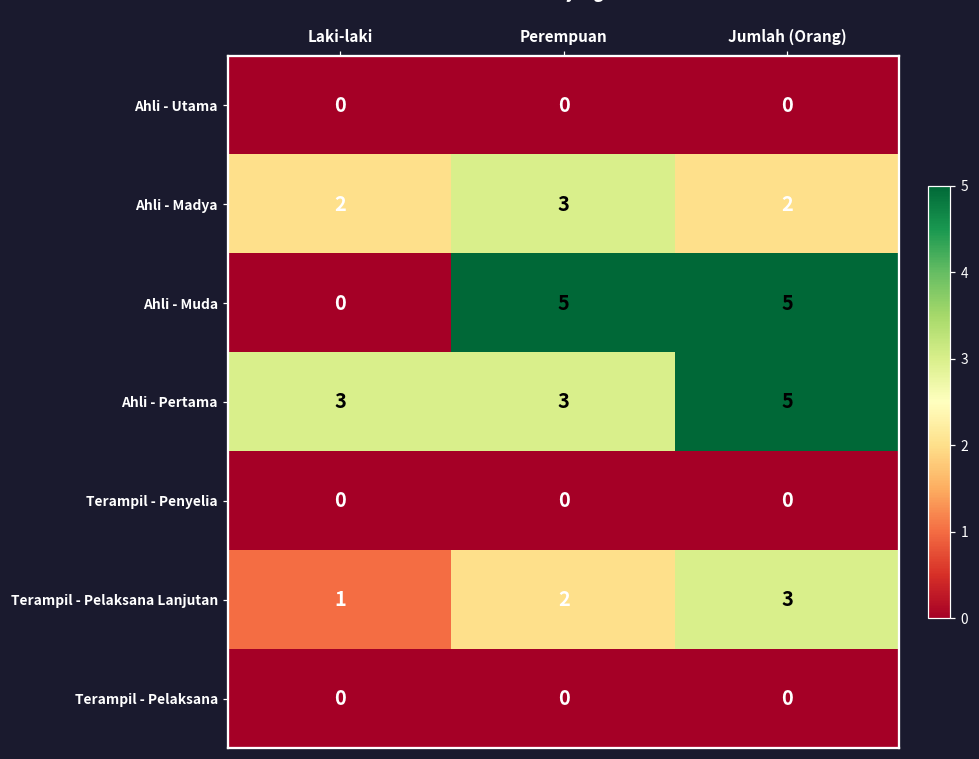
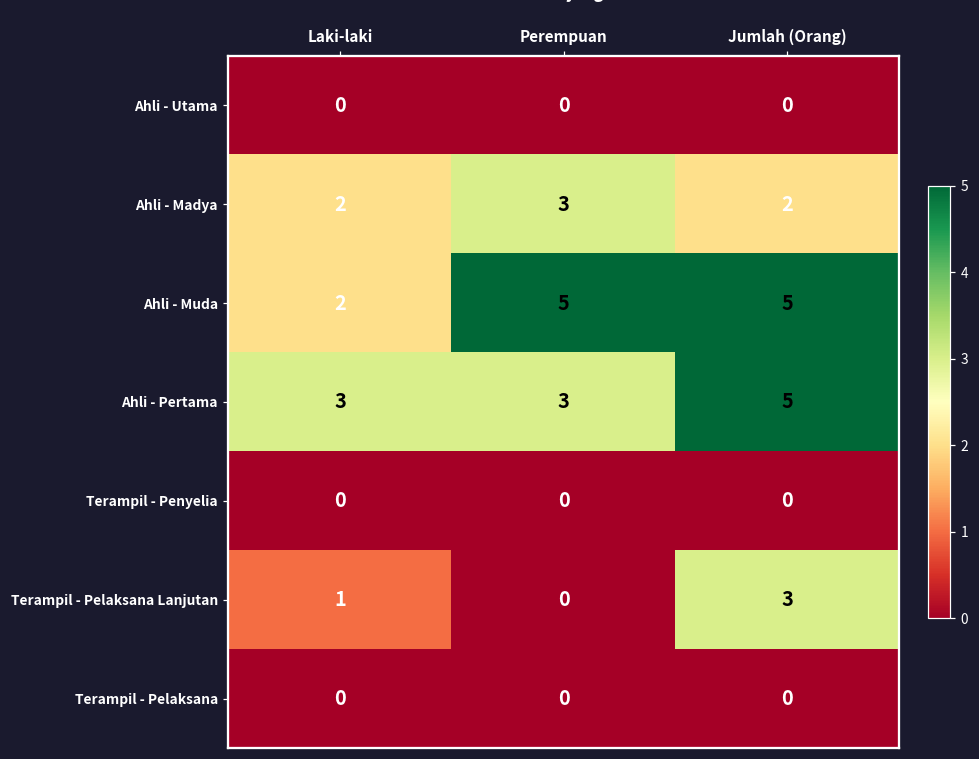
Ahli - Muda, Laki-laki: 0 -> 2
Terampil - Pelaksana Lanjutan, Perempuan: 2 -> 0
